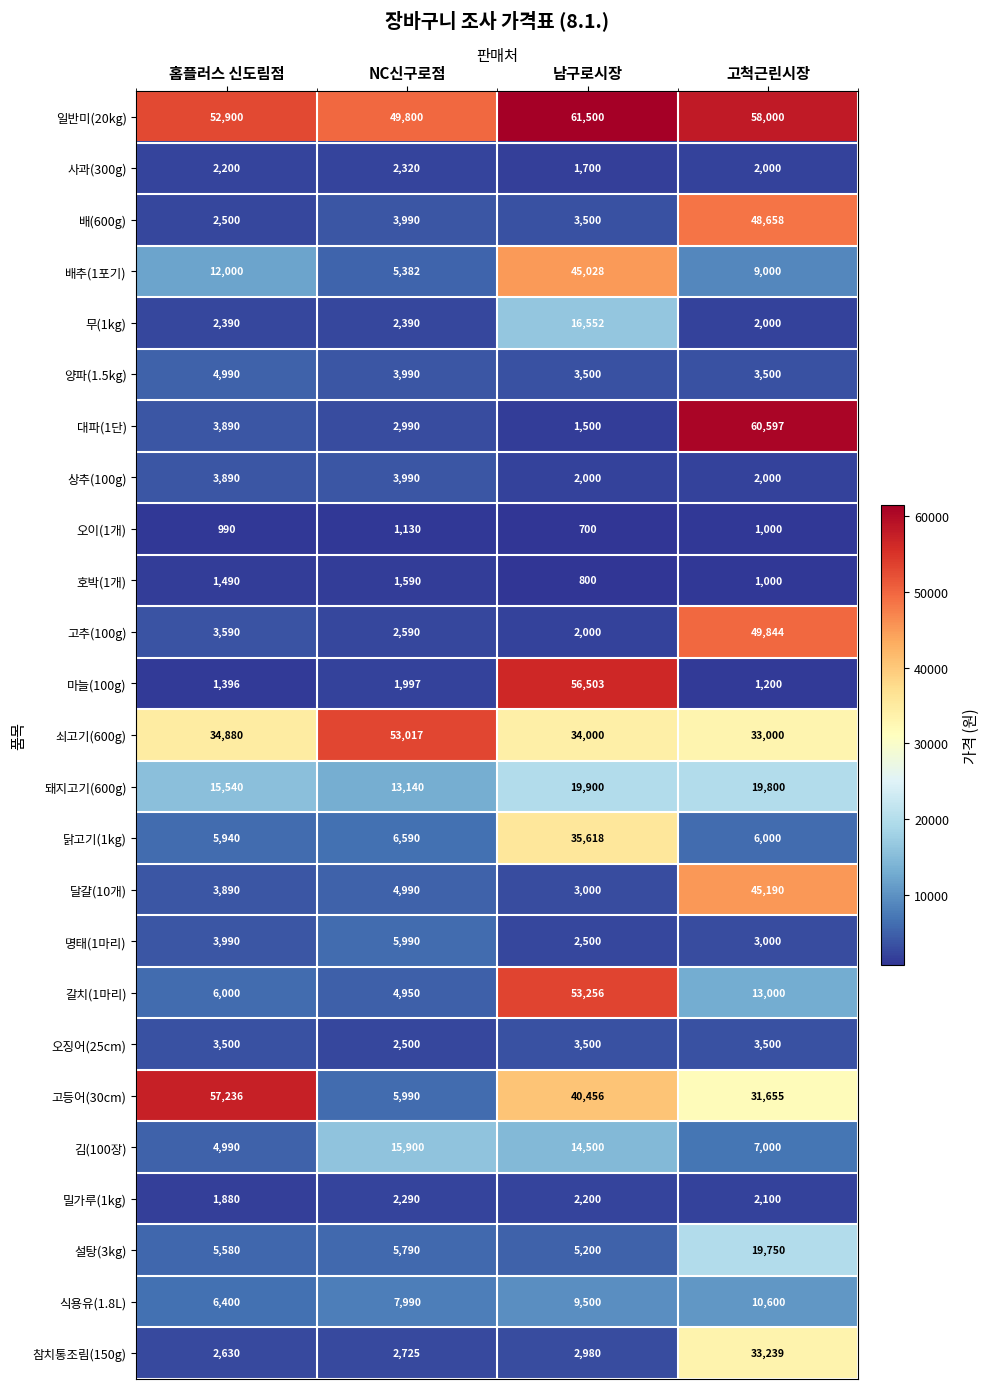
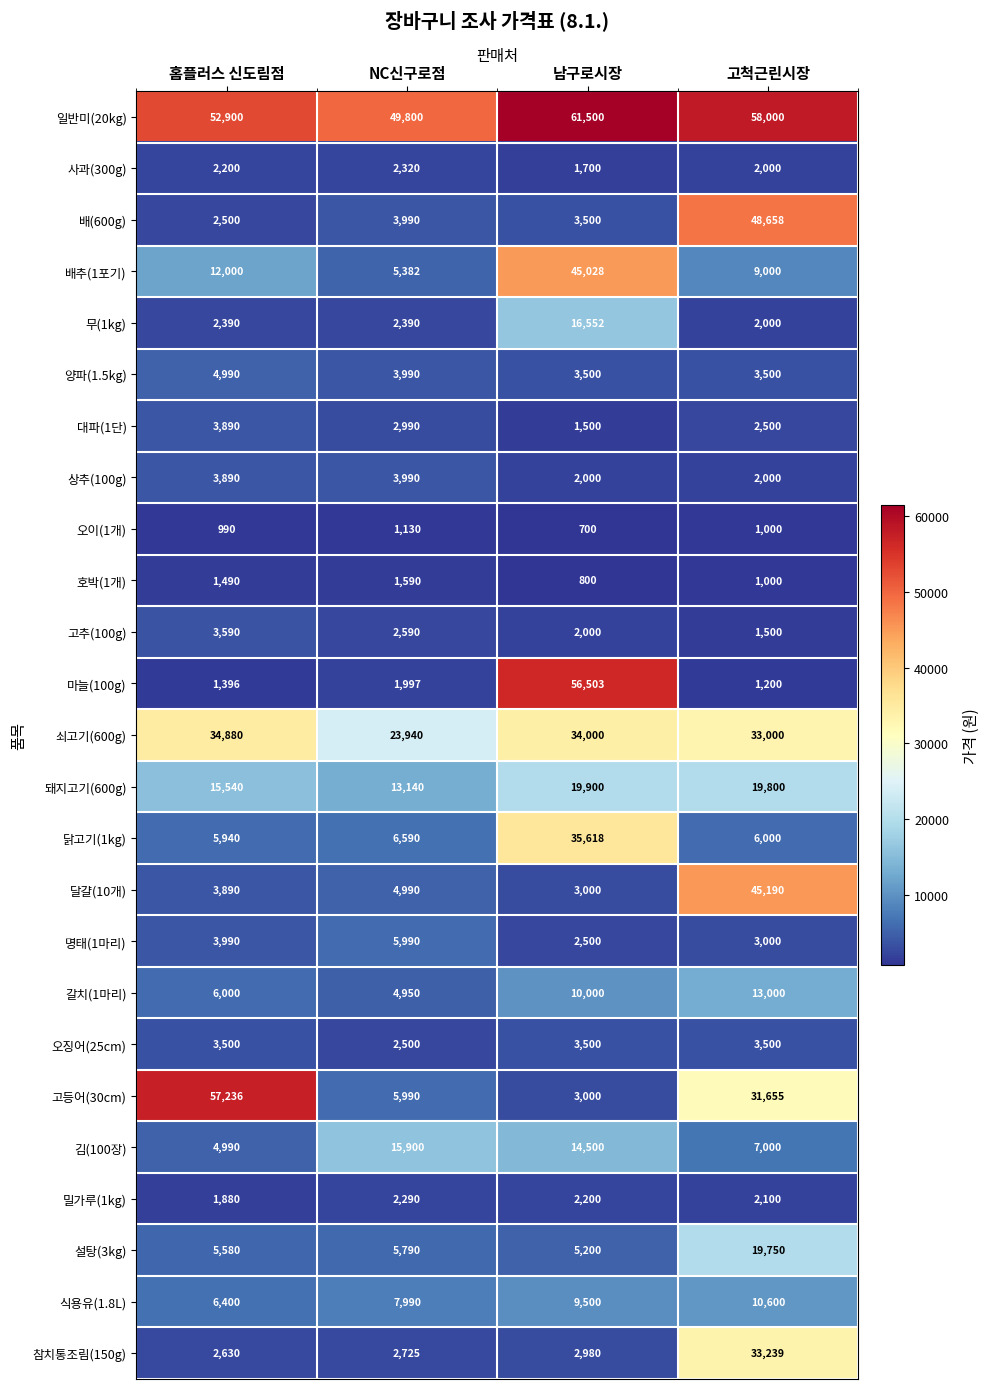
대파(1단), 고척근린시장: 60,597 -> 2,500
고추(100g), 고척근린시장: 49,844 -> 1,500
쇠고기(600g), NC신구로점: 53,017 -> 23,940
갈치(1마리), 남구로시장: 53,256 -> 10,000
고등어(30cm), 남구로시장: 40,456 -> 3,000
